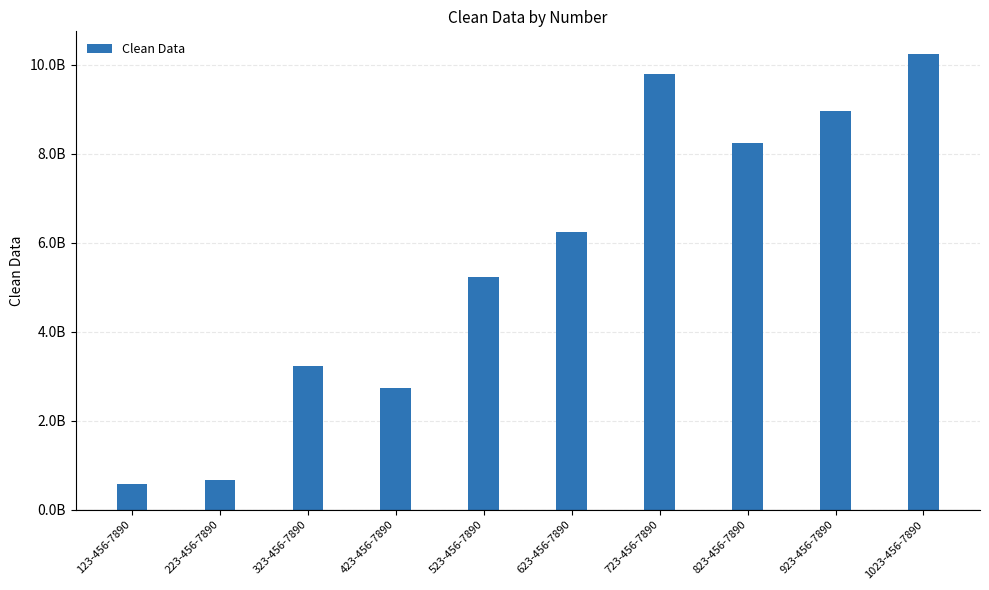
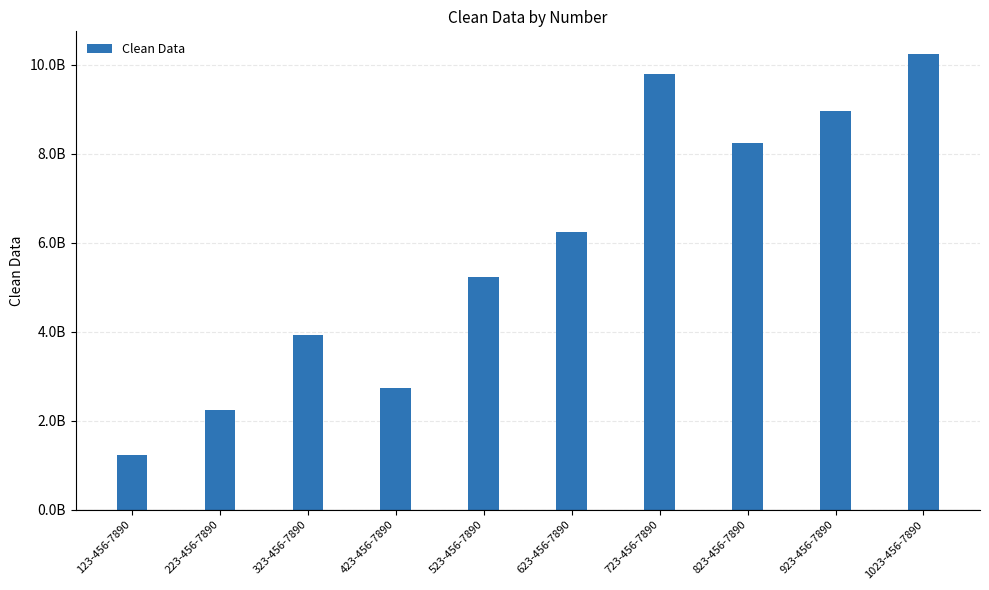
123-456-7890: 600000000 -> 1200000000
223-456-7890: 700000000 -> 2200000000
323-456-7890: 3200000000 -> 3900000000
